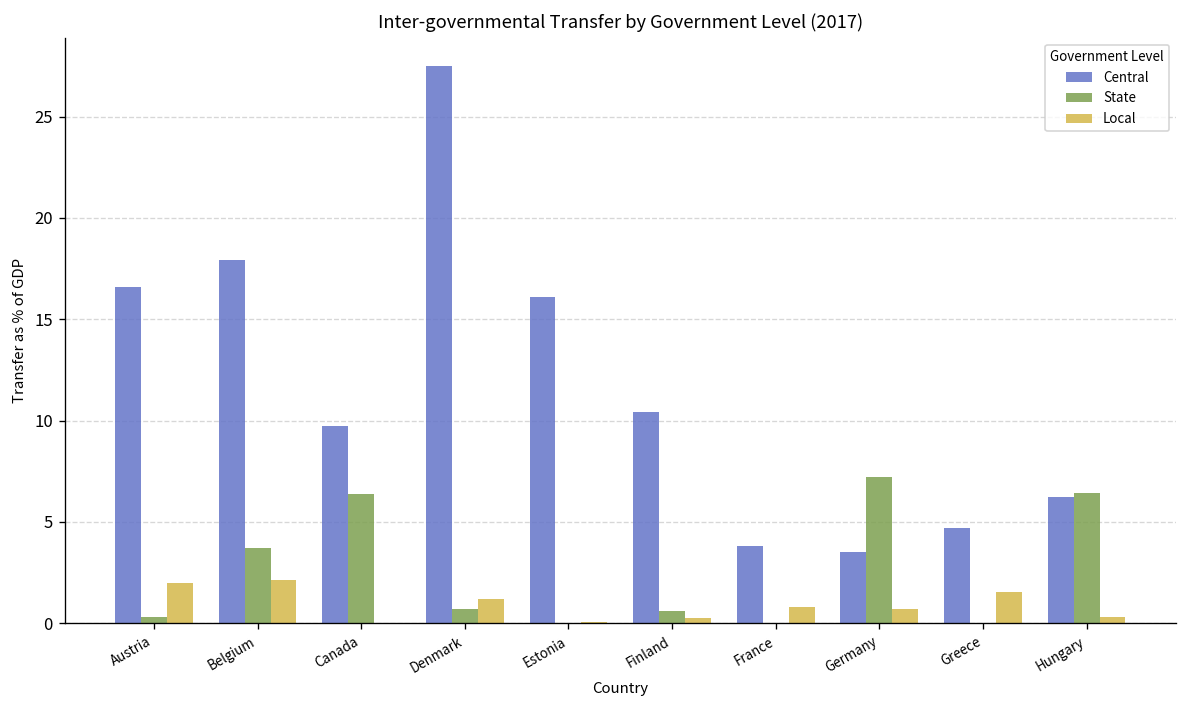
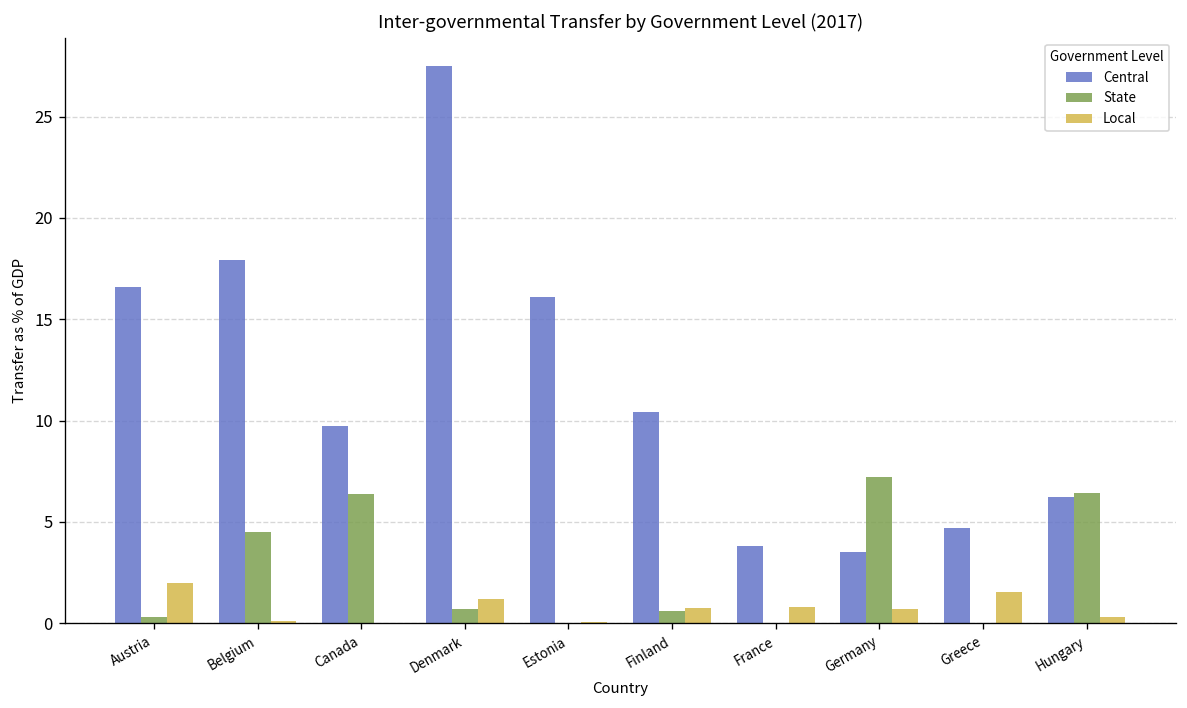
State, Belgium: 3.7 -> 4.5
Local, Belgium: 2.1 -> 0.1
Local, Finland: 0.2 -> 0.7
